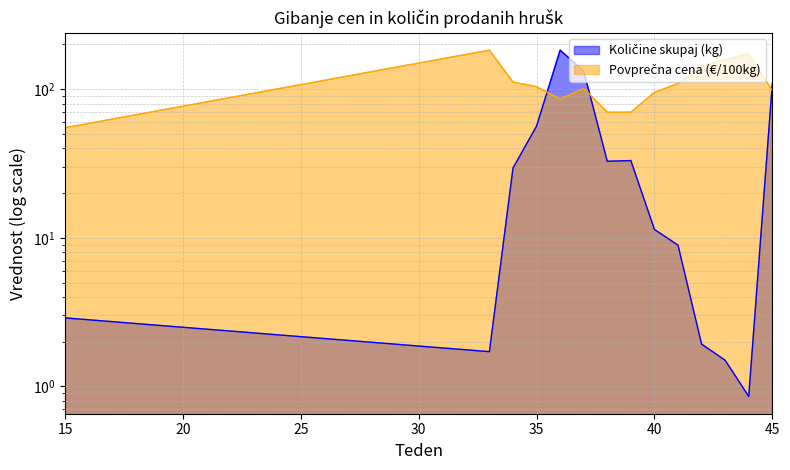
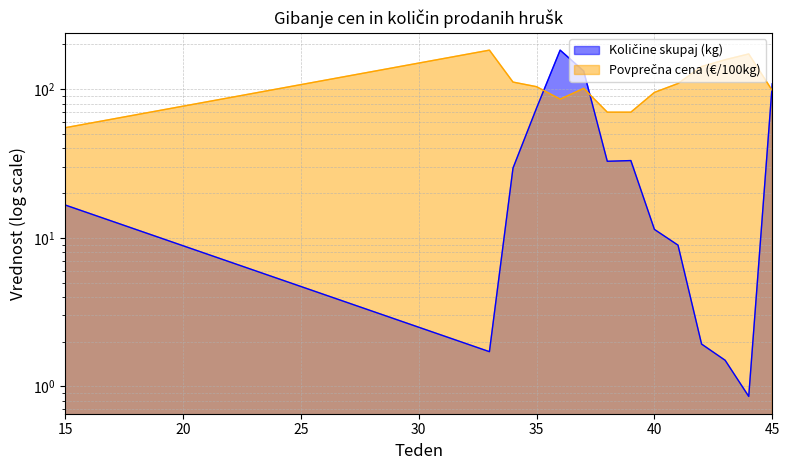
Količine skupaj (kg), 15: 2.9 -> 17
Količine skupaj (kg), 35: 56 -> 70
